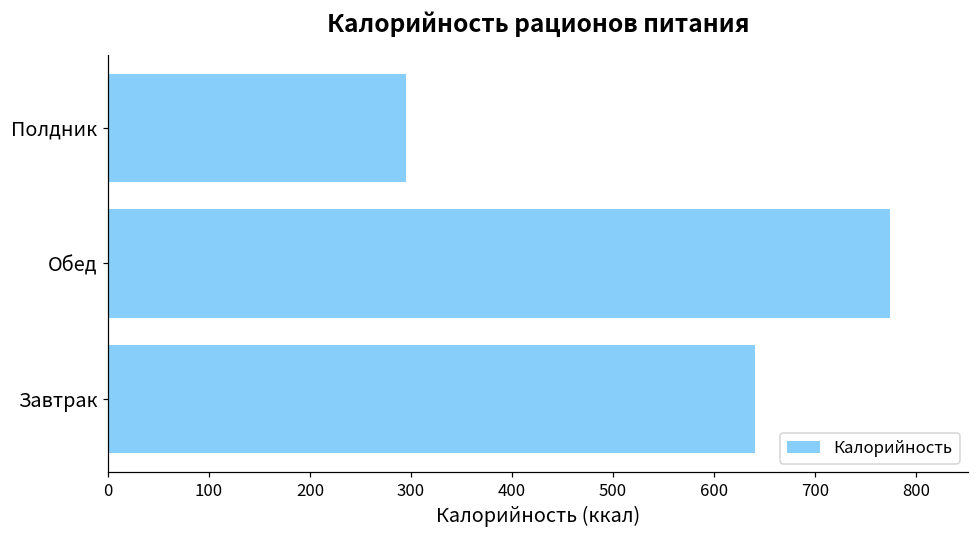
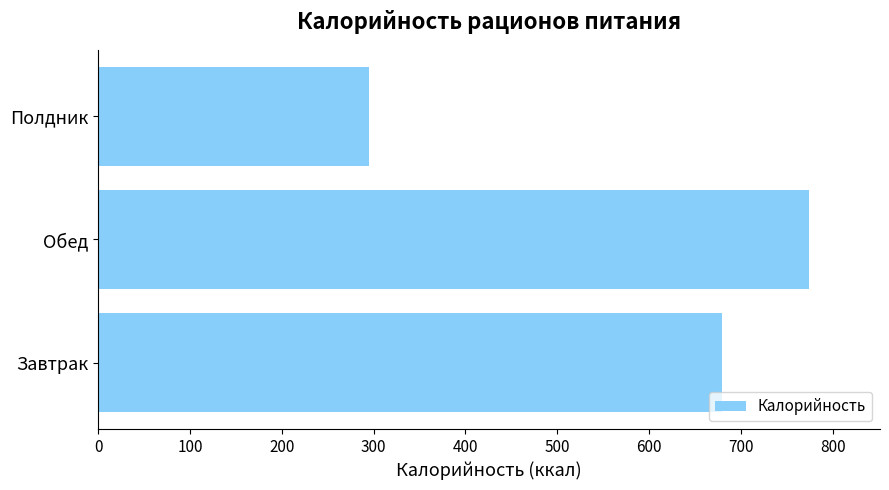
Завтрак: 640 -> 680
